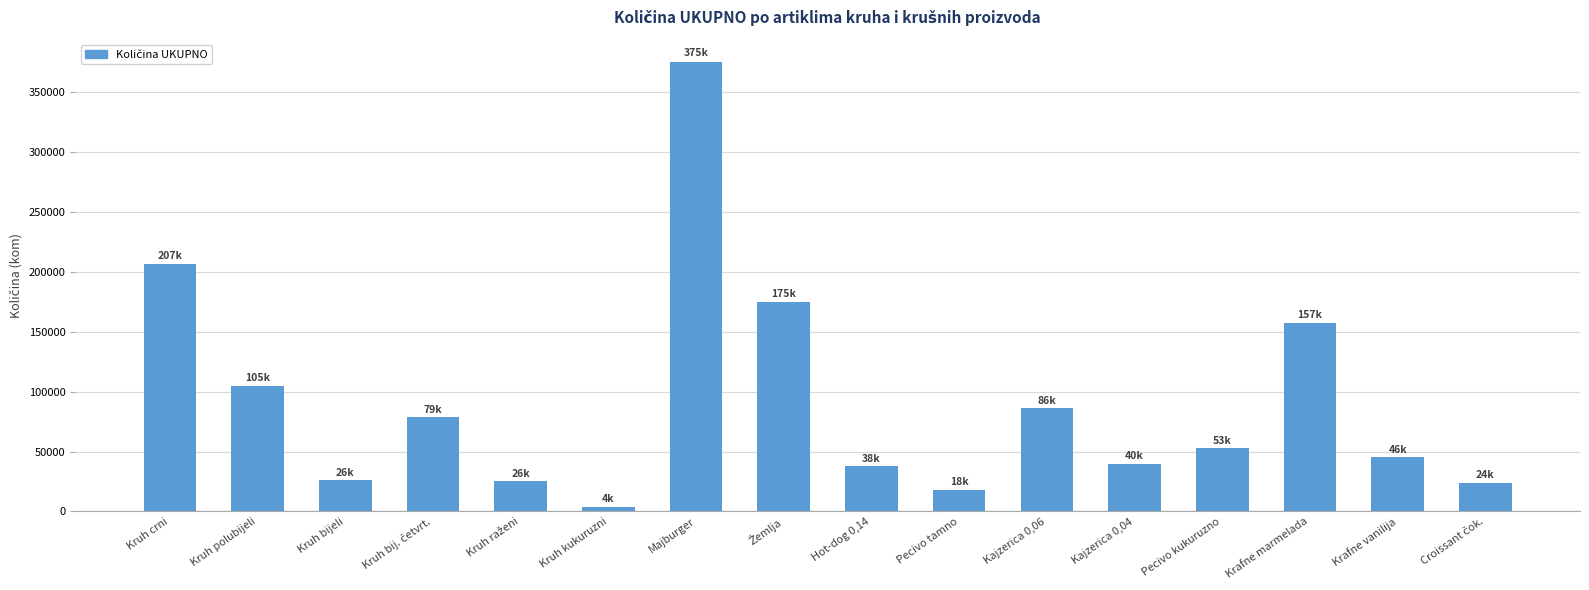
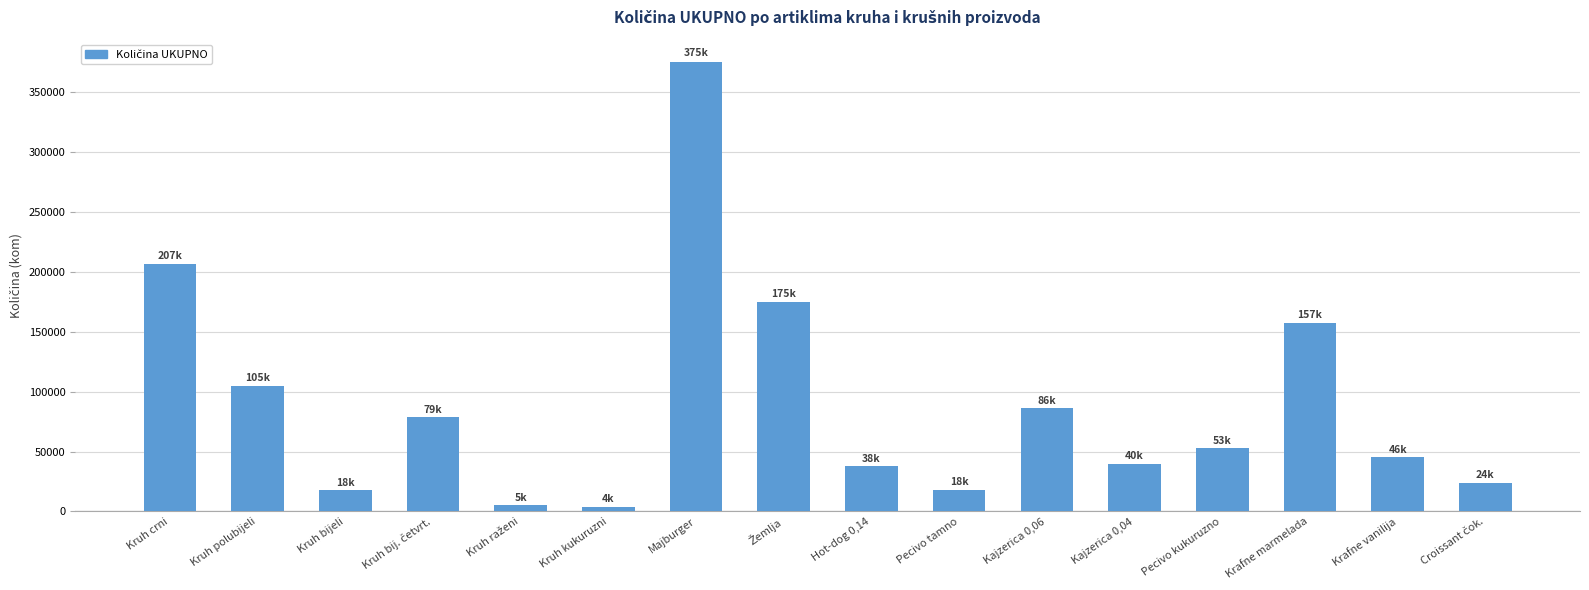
Kruh bijeli: 26k -> 18k
Kruh raženi: 26k -> 5k
